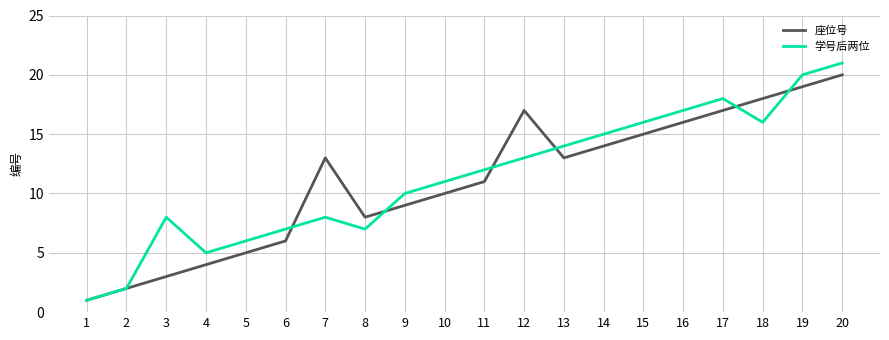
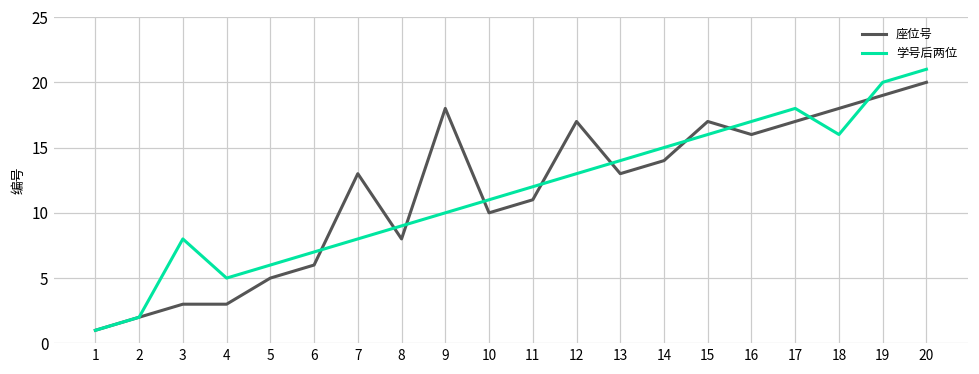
座位号, 4: 4 -> 3
学号后两位, 8: 7 -> 9
座位号, 9: 9 -> 18
座位号, 15: 15 -> 17
